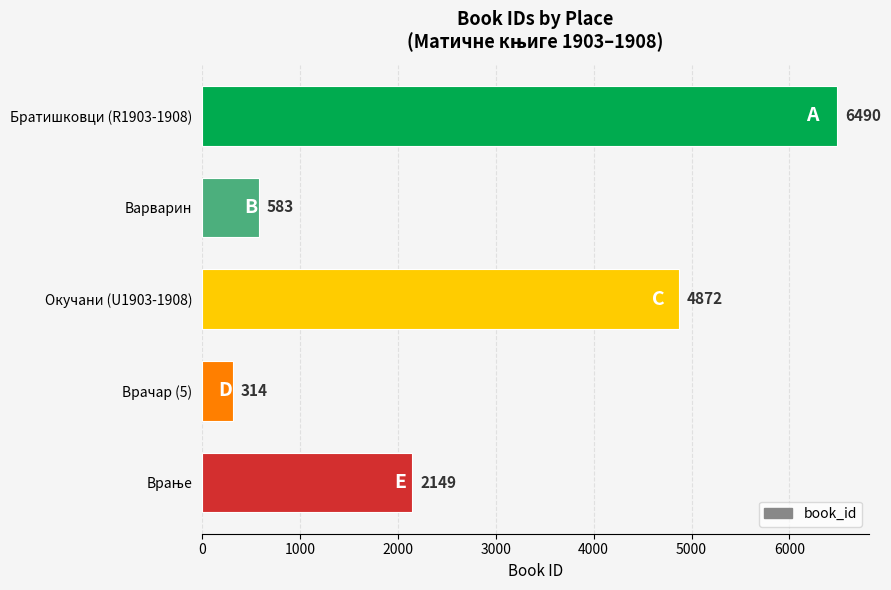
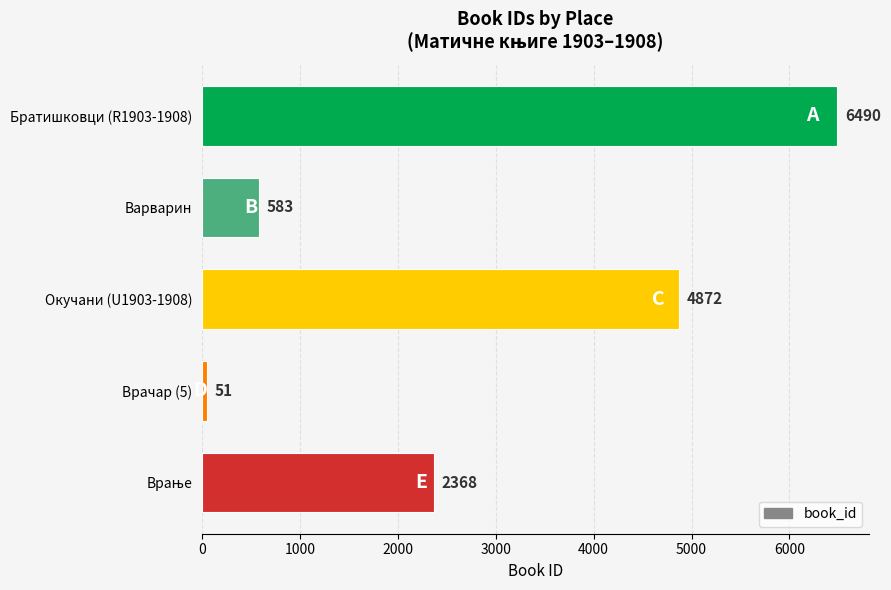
Врачар (5): 314 -> 51
Врање: 2149 -> 2368
